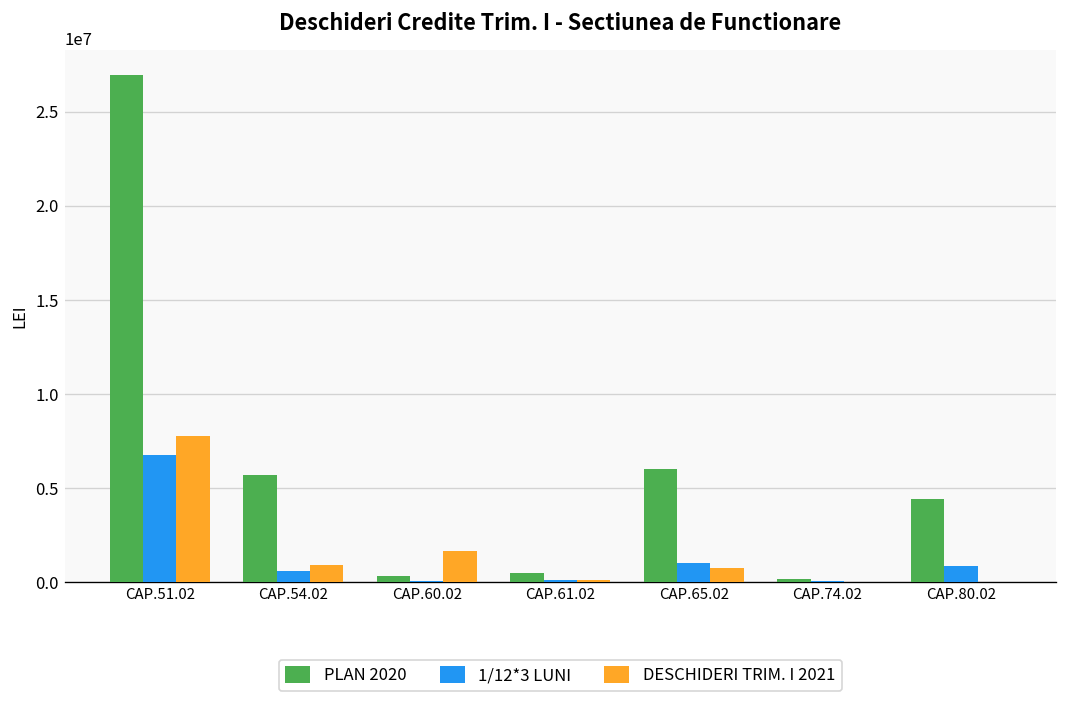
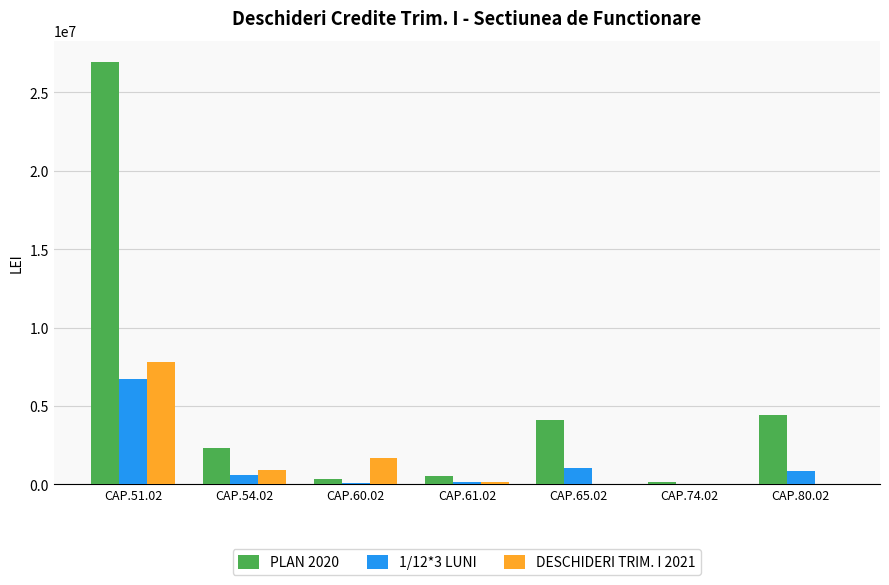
PLAN 2020, CAP.54.02: 5700000 -> 2300000
PLAN 2020, CAP.65.02: 6000000 -> 4100000
DESCHIDERI TRIM. I 2021, CAP.65.02: 800000 -> 0
